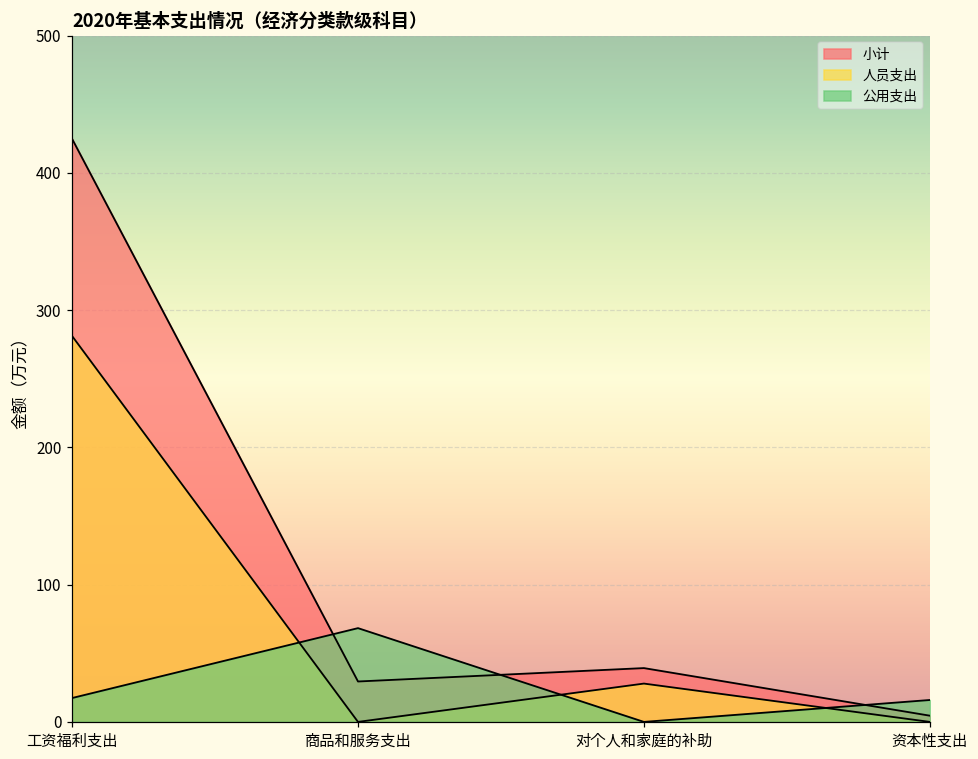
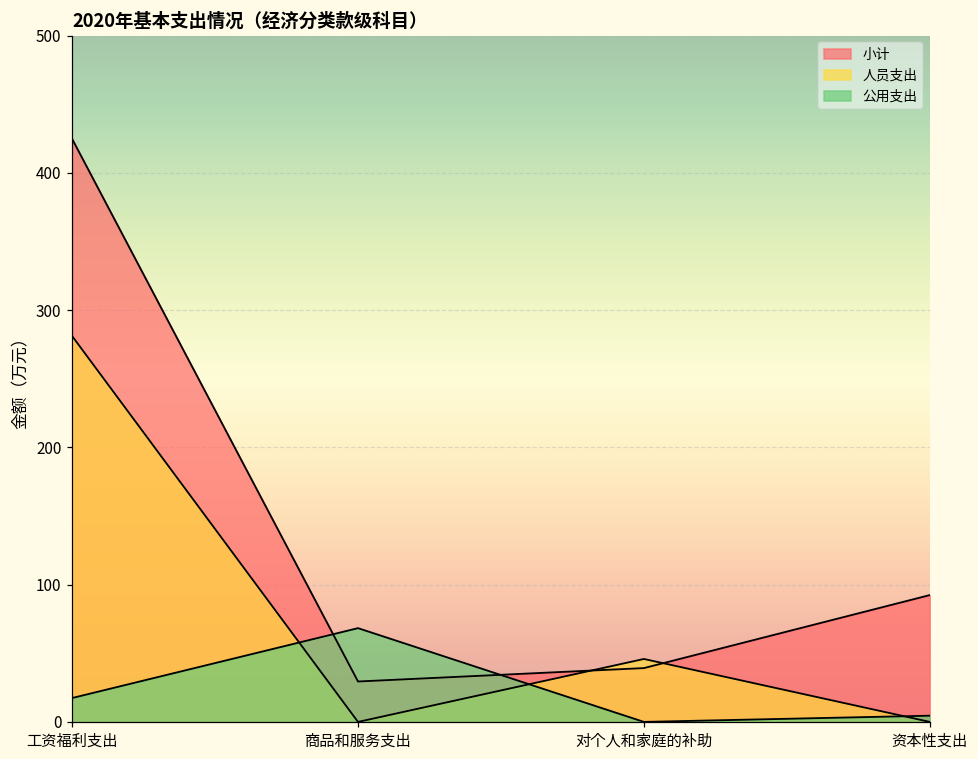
人员支出, 对个人和家庭的补助: 28 -> 46
小计, 资本性支出: 5 -> 92
公用支出, 资本性支出: 16 -> 5
